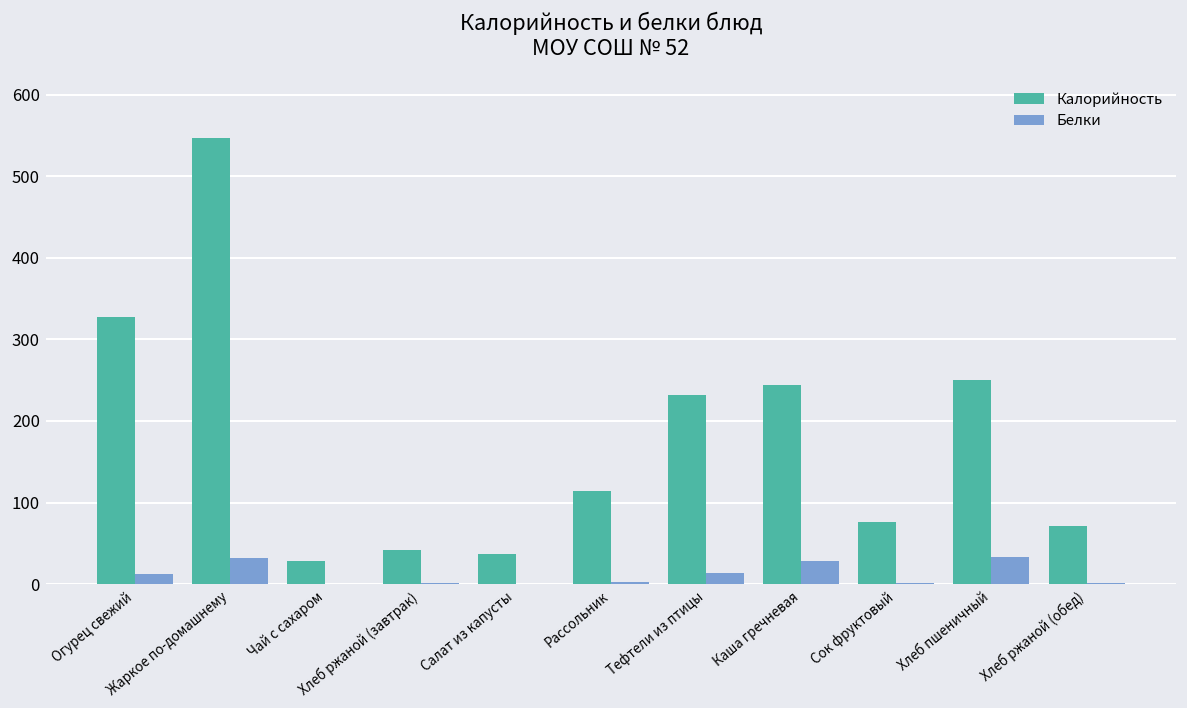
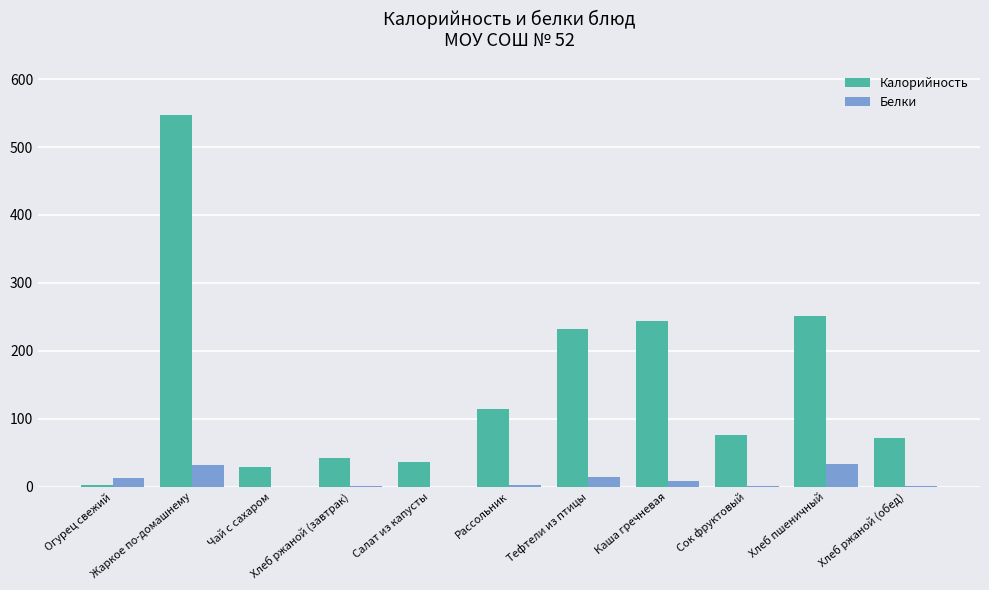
Калорийность, Огурец свежий: 330 -> 0
Белки, Каша гречневая: 30 -> 10
